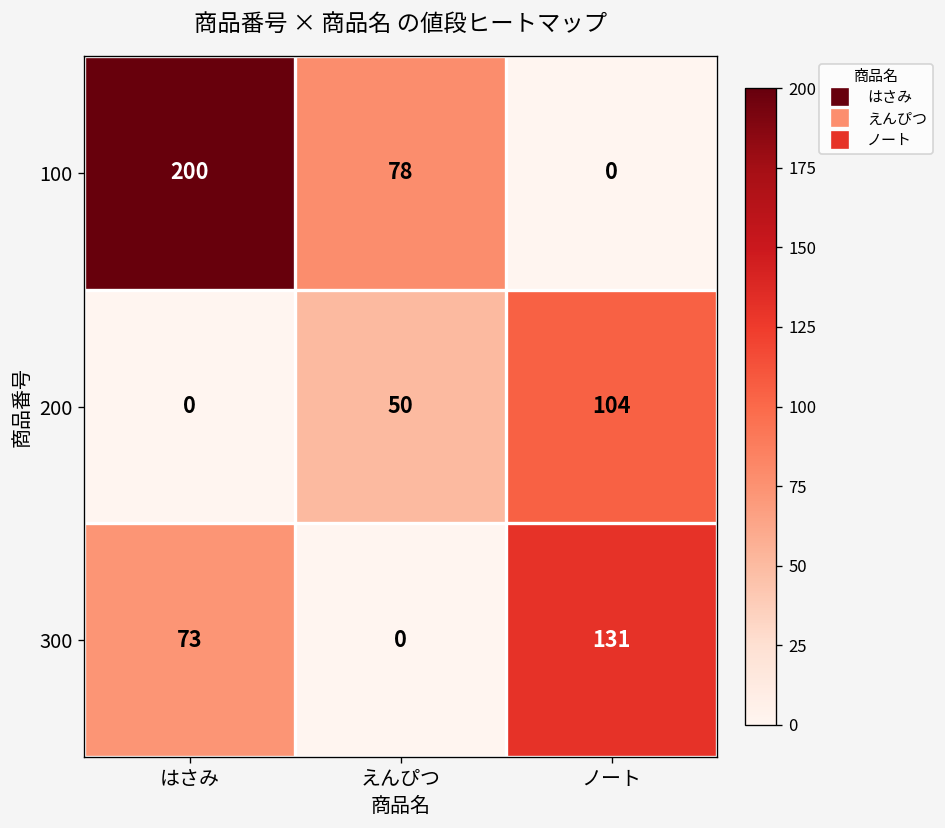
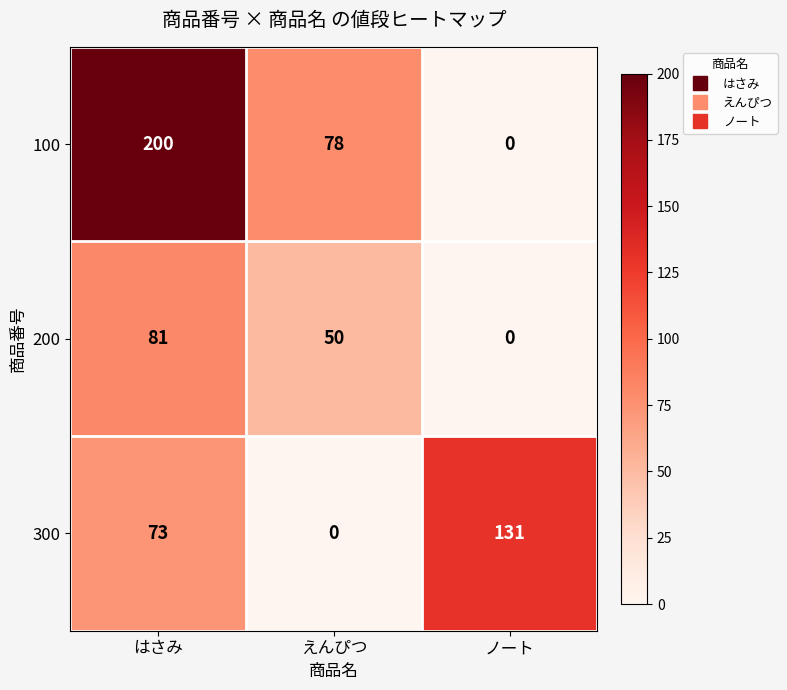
200, はさみ: 0 -> 81
200, ノート: 104 -> 0
